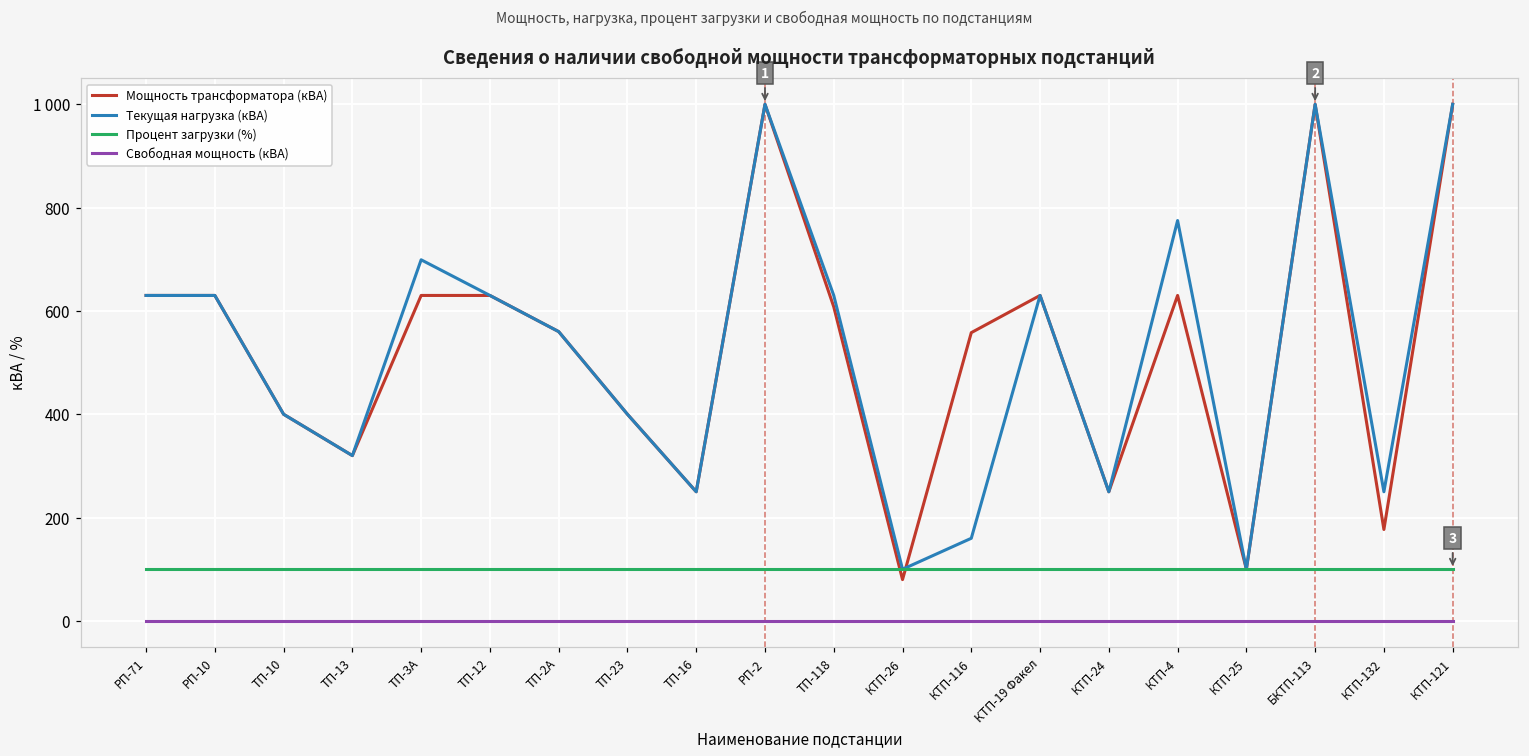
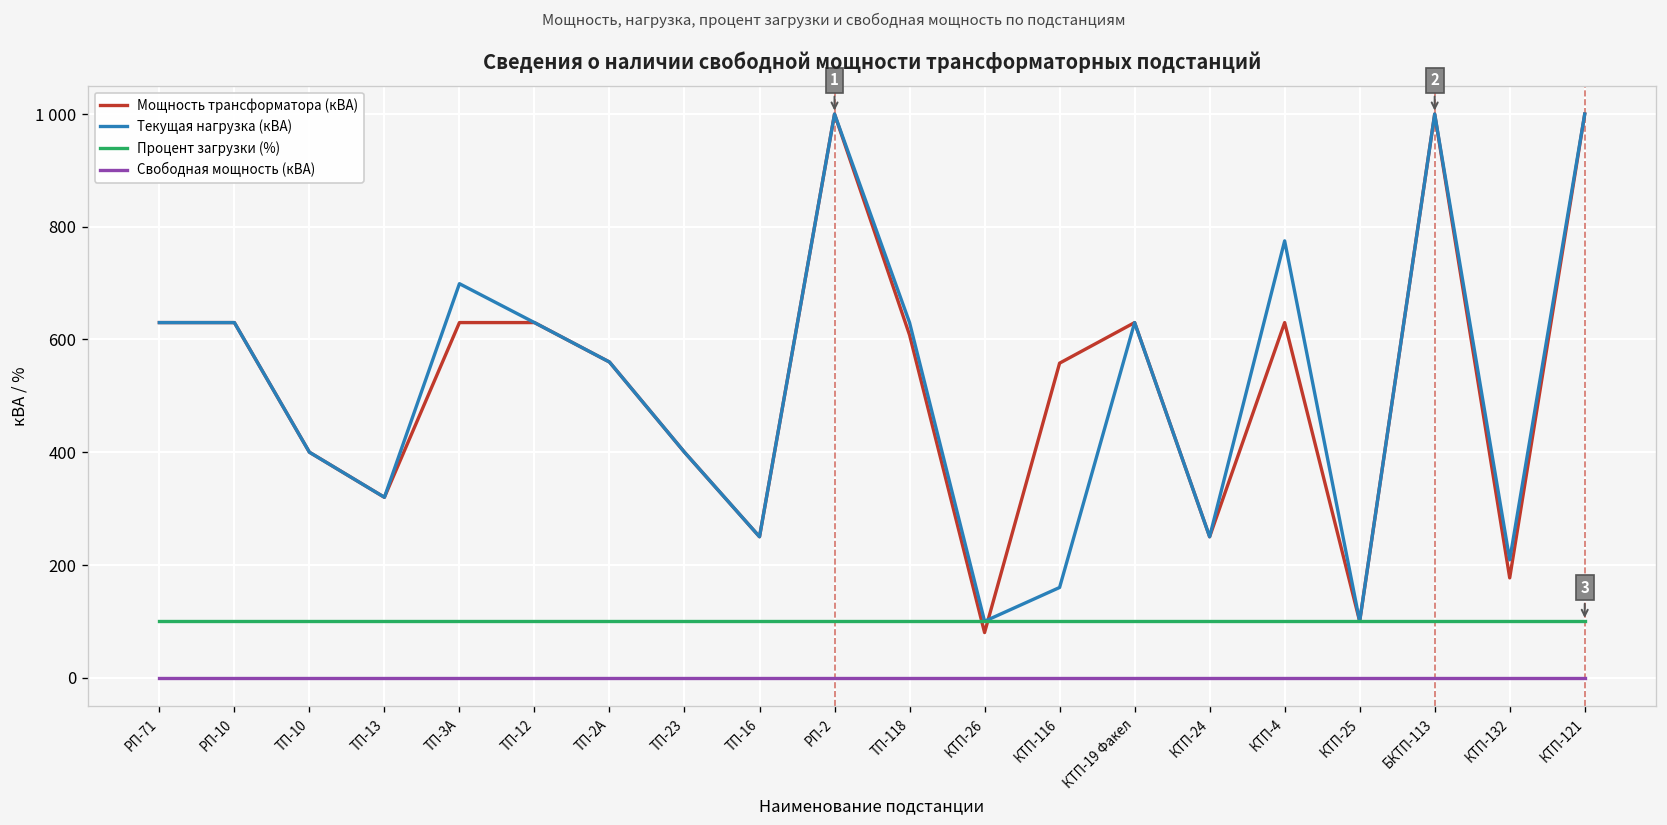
Текущая нагрузка (кВА), КТП-132: 250 -> 210
